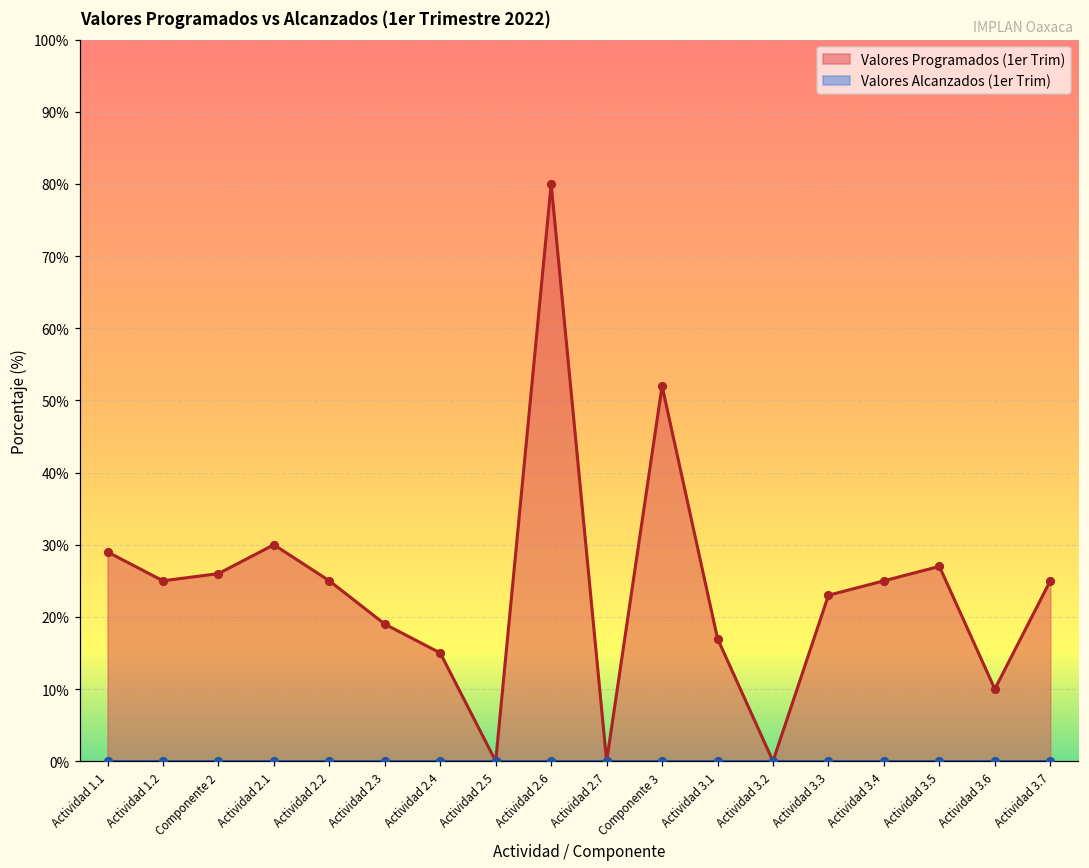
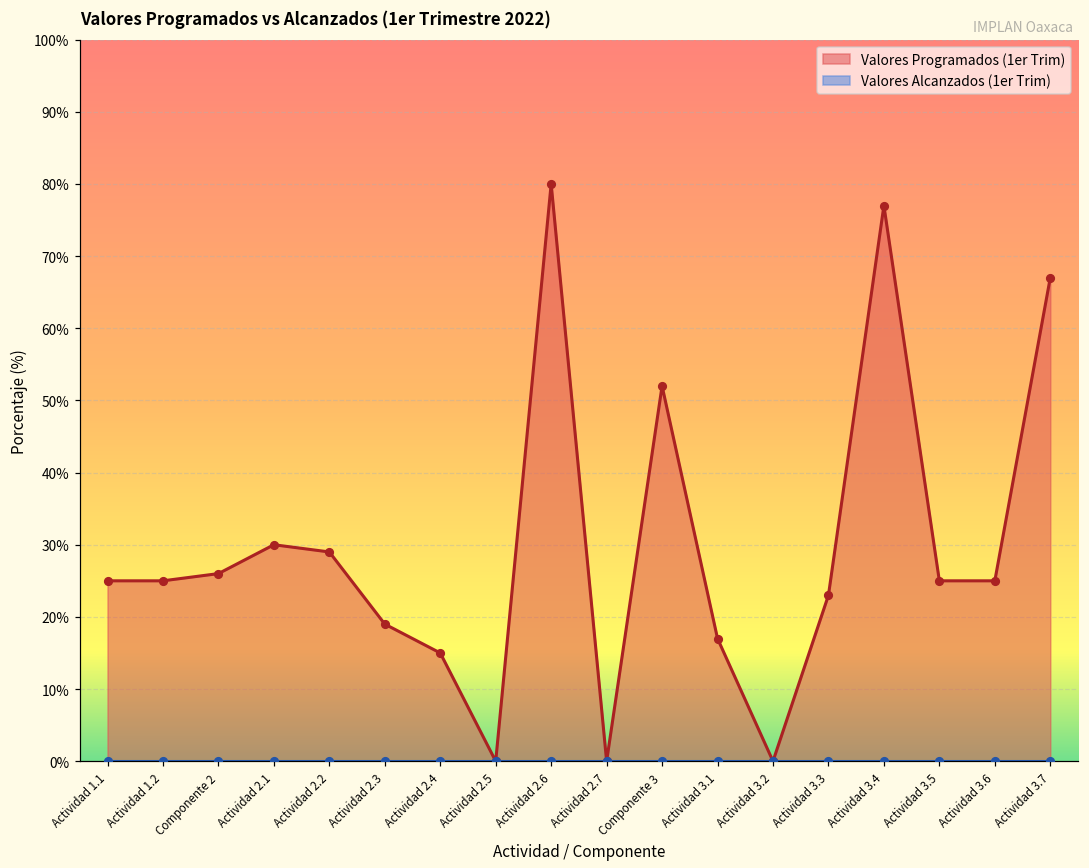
Valores Programados (1er Trim), Actividad 1.1: 29% -> 25%
Valores Programados (1er Trim), Actividad 2.2: 25% -> 29%
Valores Programados (1er Trim), Actividad 3.4: 25% -> 77%
Valores Programados (1er Trim), Actividad 3.5: 27% -> 25%
Valores Programados (1er Trim), Actividad 3.6: 10% -> 25%
Valores Programados (1er Trim), Actividad 3.7: 25% -> 67%
